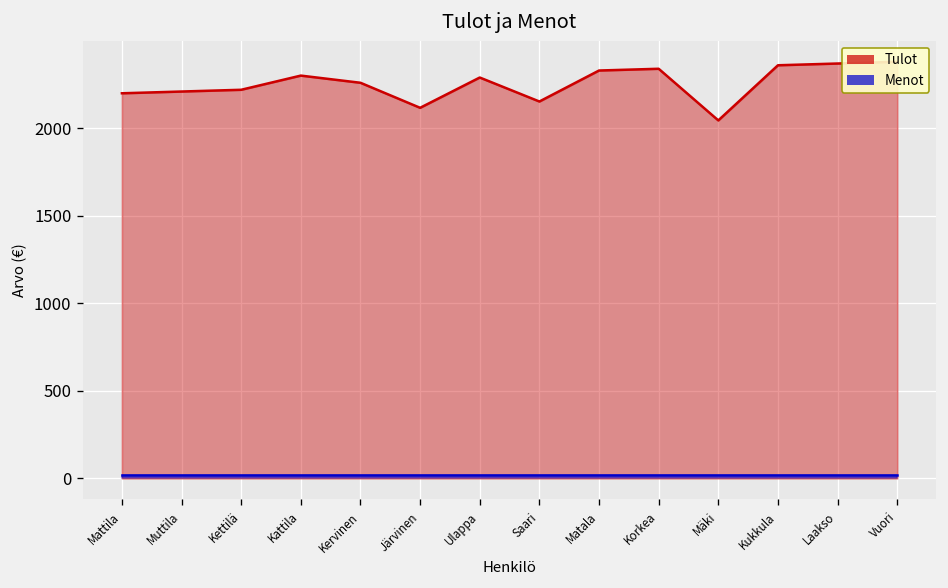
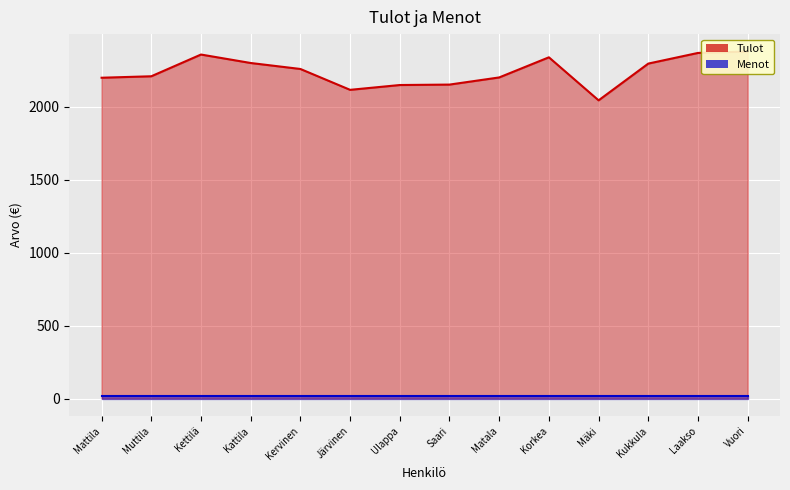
Tulot, Kettilä: 2220 -> 2360
Tulot, Ulappa: 2290 -> 2150
Tulot, Matala: 2330 -> 2200
Tulot, Kukkula: 2360 -> 2300
